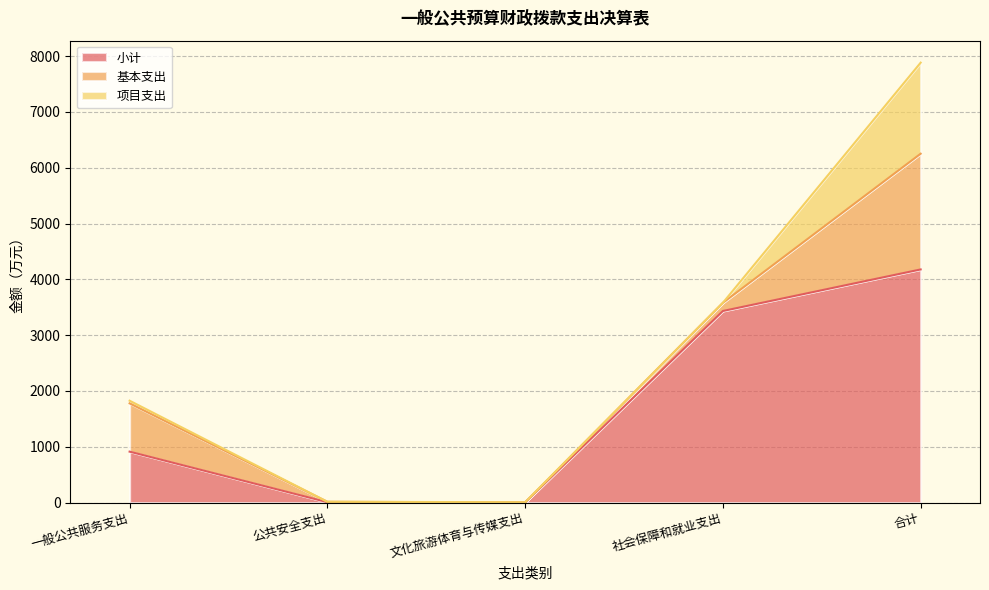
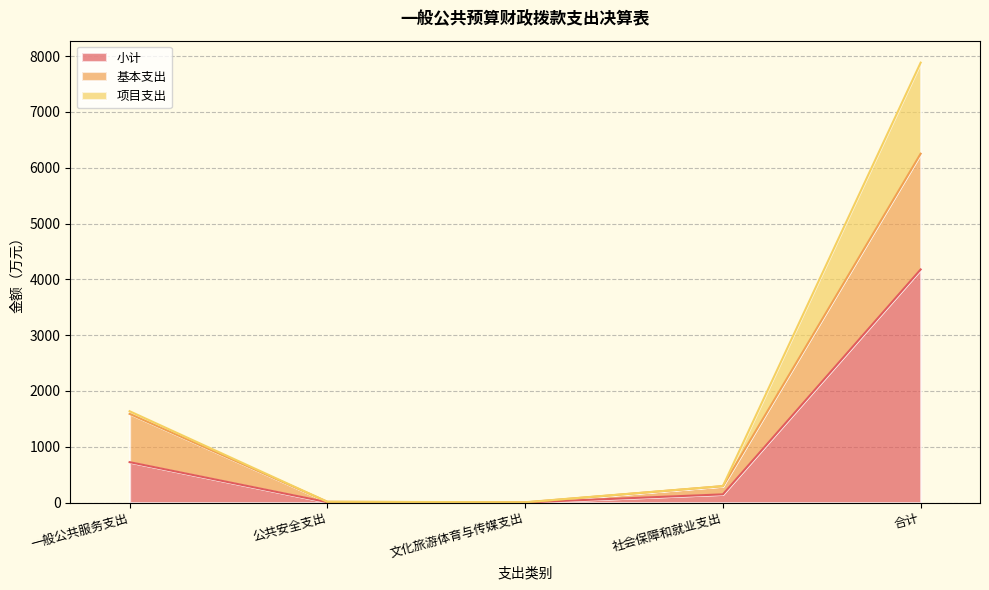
小计, 一般公共服务支出: 900 -> 700
小计, 社会保障和就业支出: 3400 -> 100
